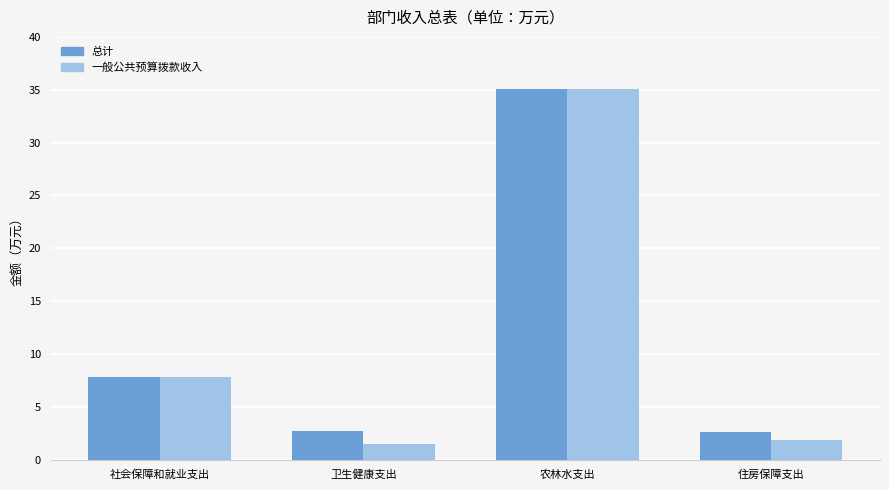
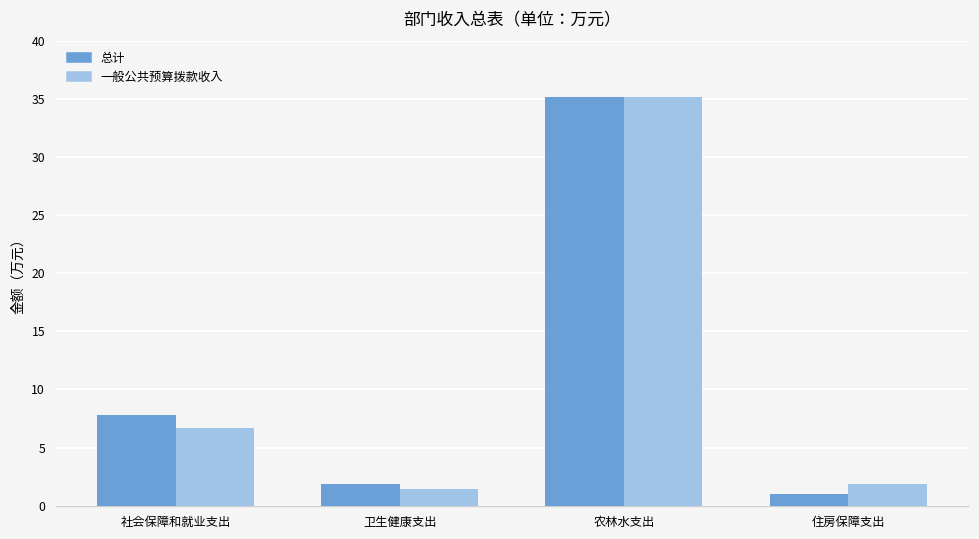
一般公共预算拨款收入, 社会保障和就业支出: 7.8 -> 6.7
总计, 卫生健康支出: 2.7 -> 1.9
总计, 住房保障支出: 2.7 -> 1.0
